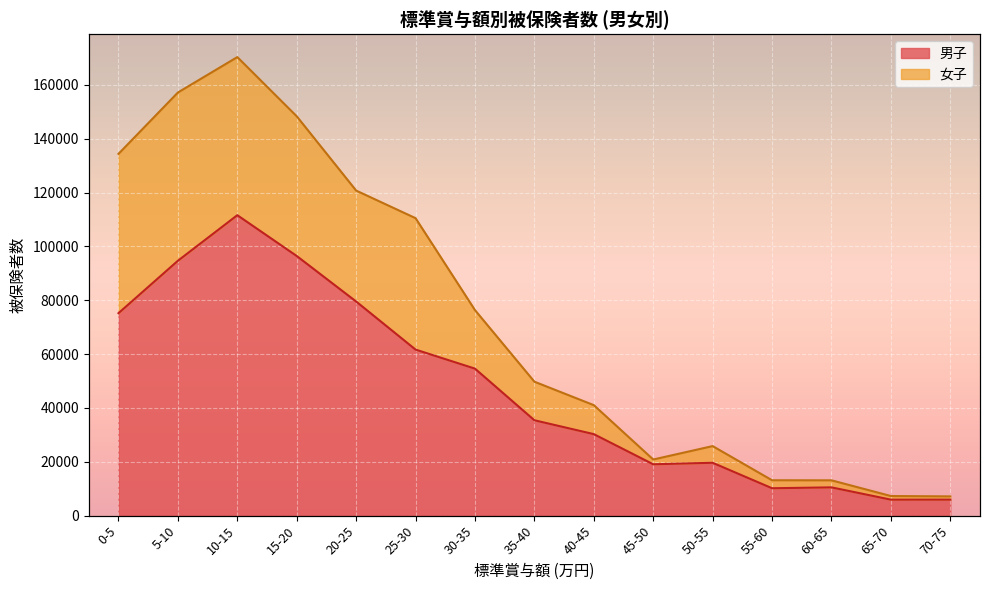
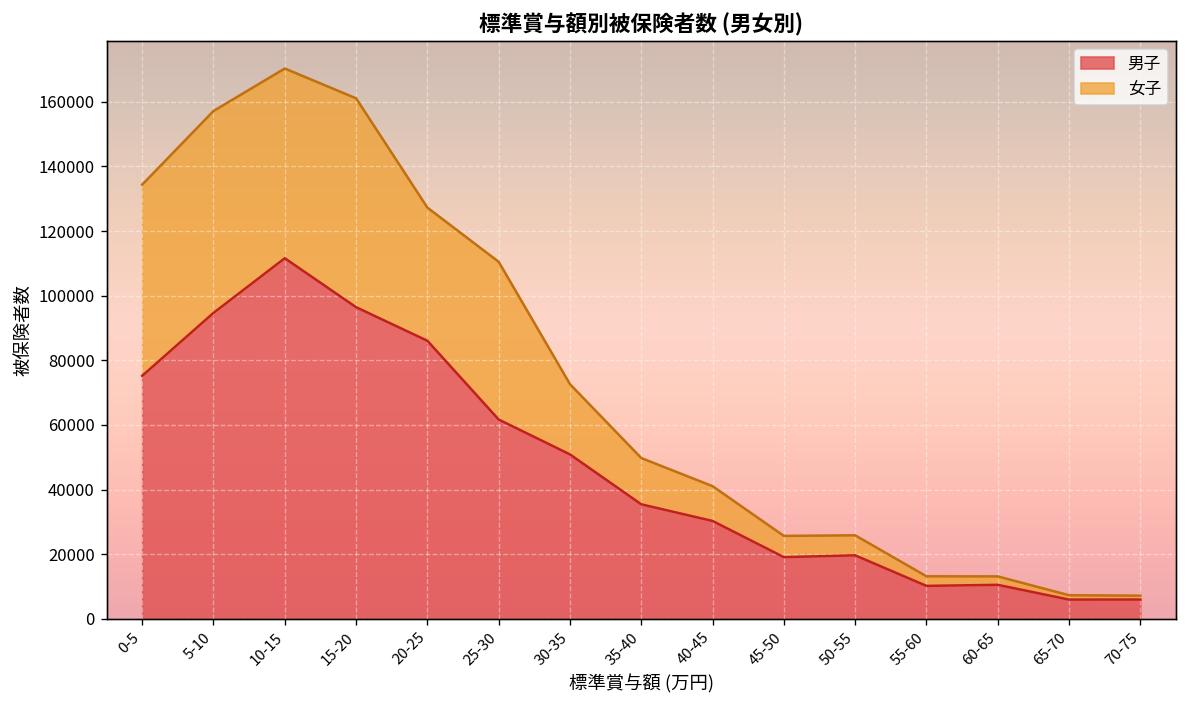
女子, 15-20: 52000 -> 65000
男子, 20-25: 80000 -> 86000
男子, 30-35: 55000 -> 51000
女子, 45-50: 2000 -> 7000
